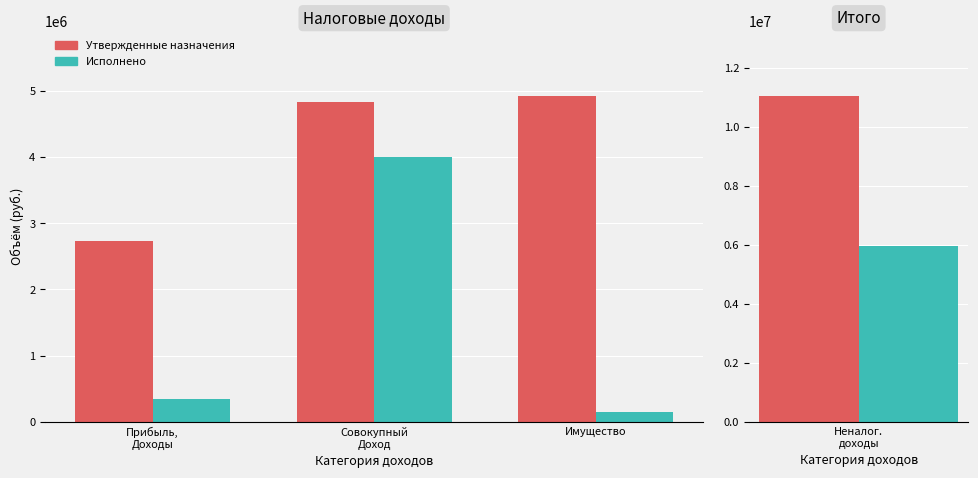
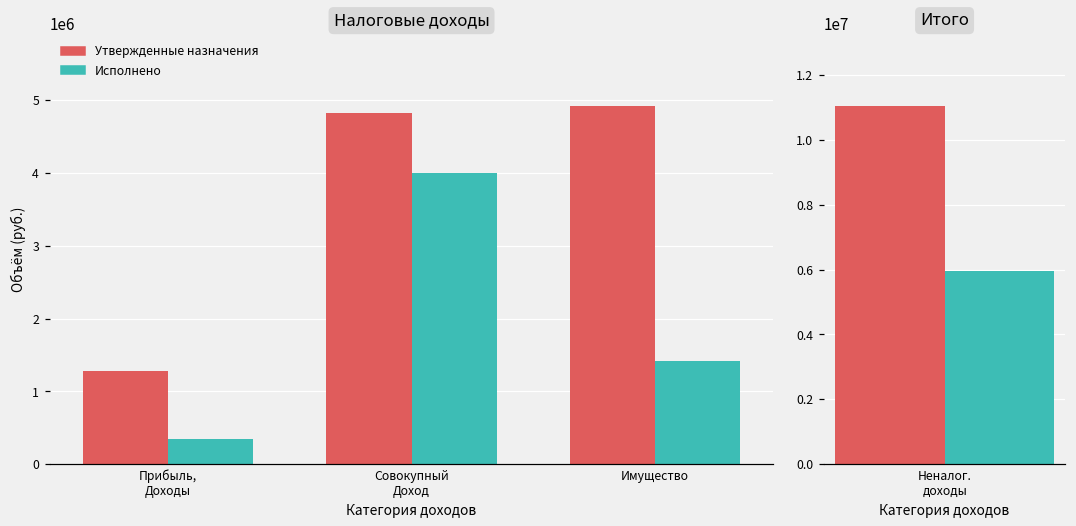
Налоговые доходы, Утвержденные назначения, Прибыль, Доходы: 2700000 -> 1300000
Налоговые доходы, Исполнено, Имущество: 100000 -> 1400000
